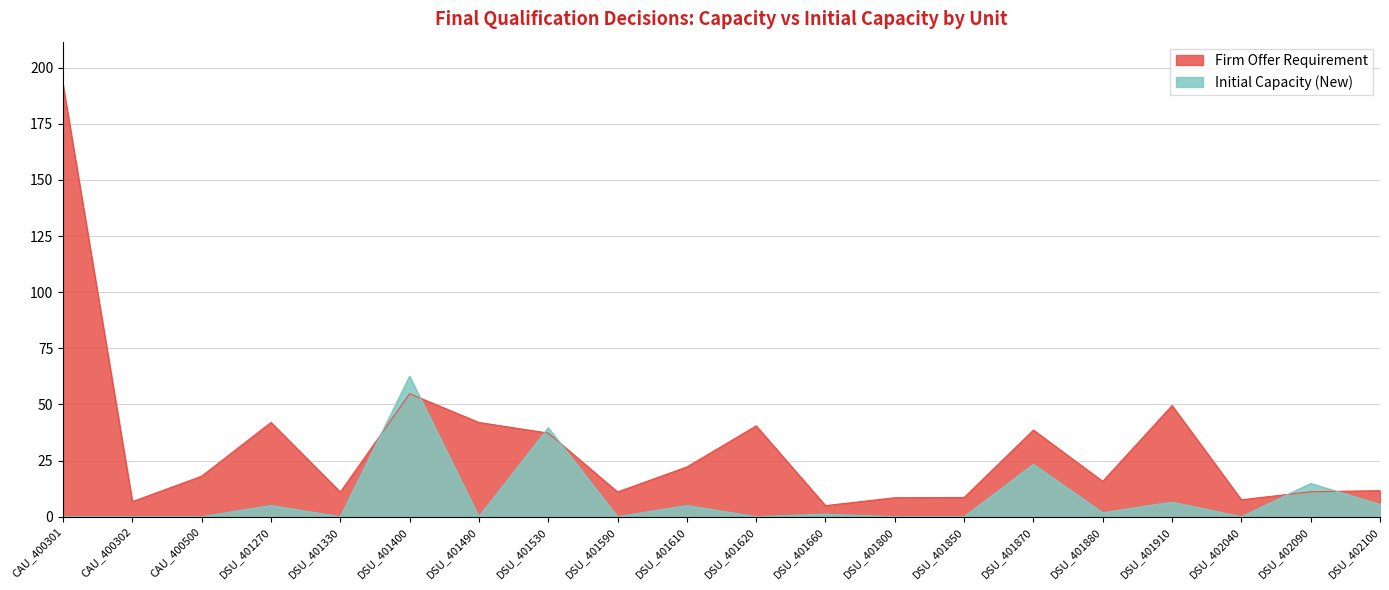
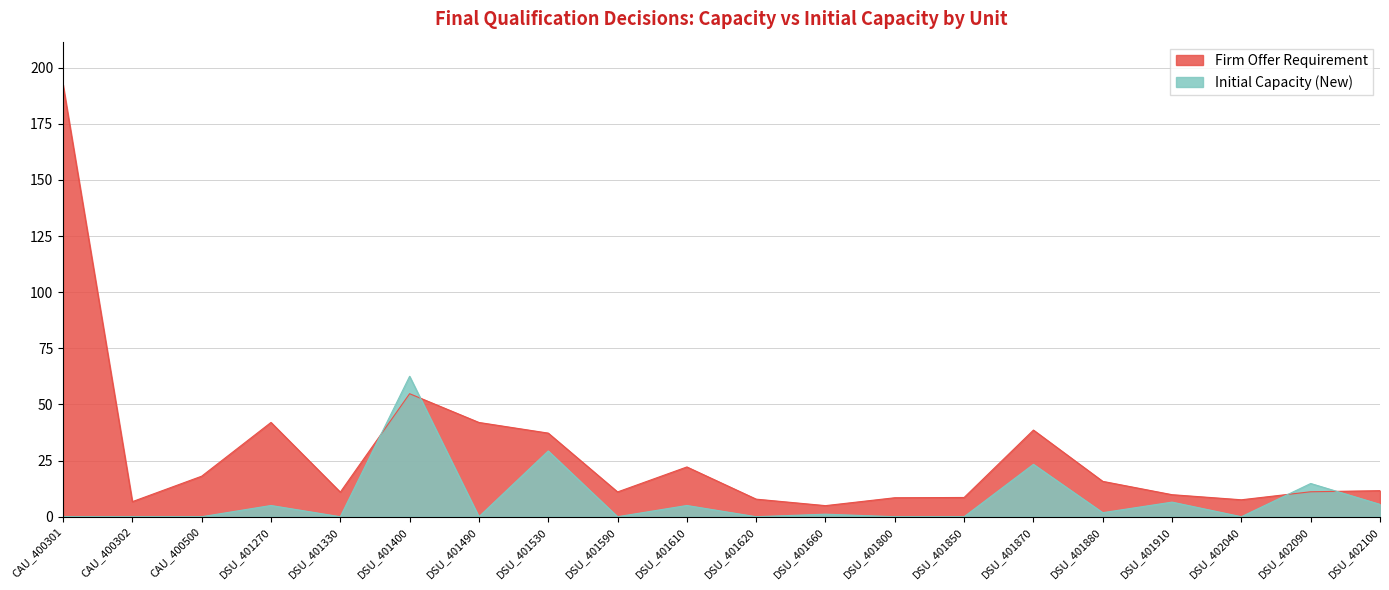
Initial Capacity (New), DSU_401530: 40 -> 29
Firm Offer Requirement, DSU_401620: 40 -> 8
Firm Offer Requirement, DSU_401910: 50 -> 10
